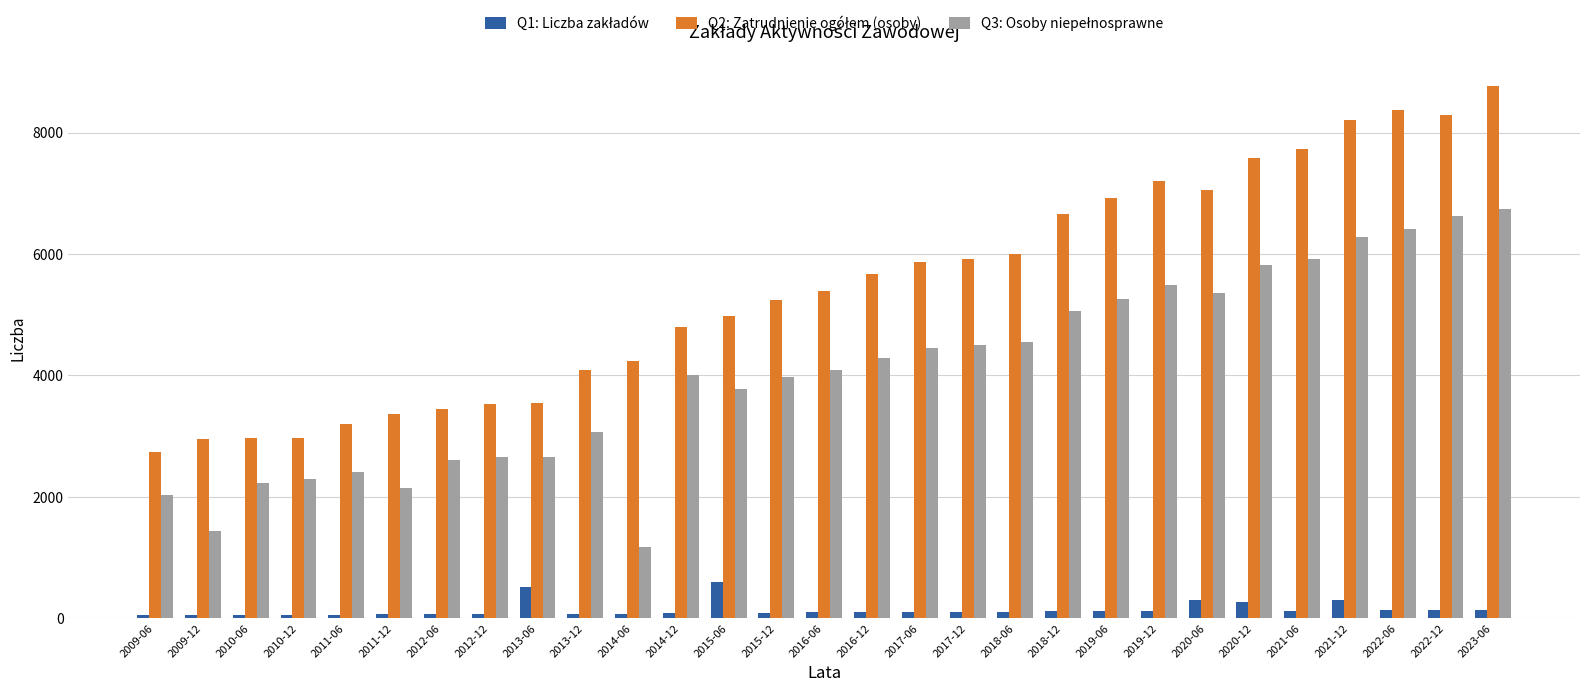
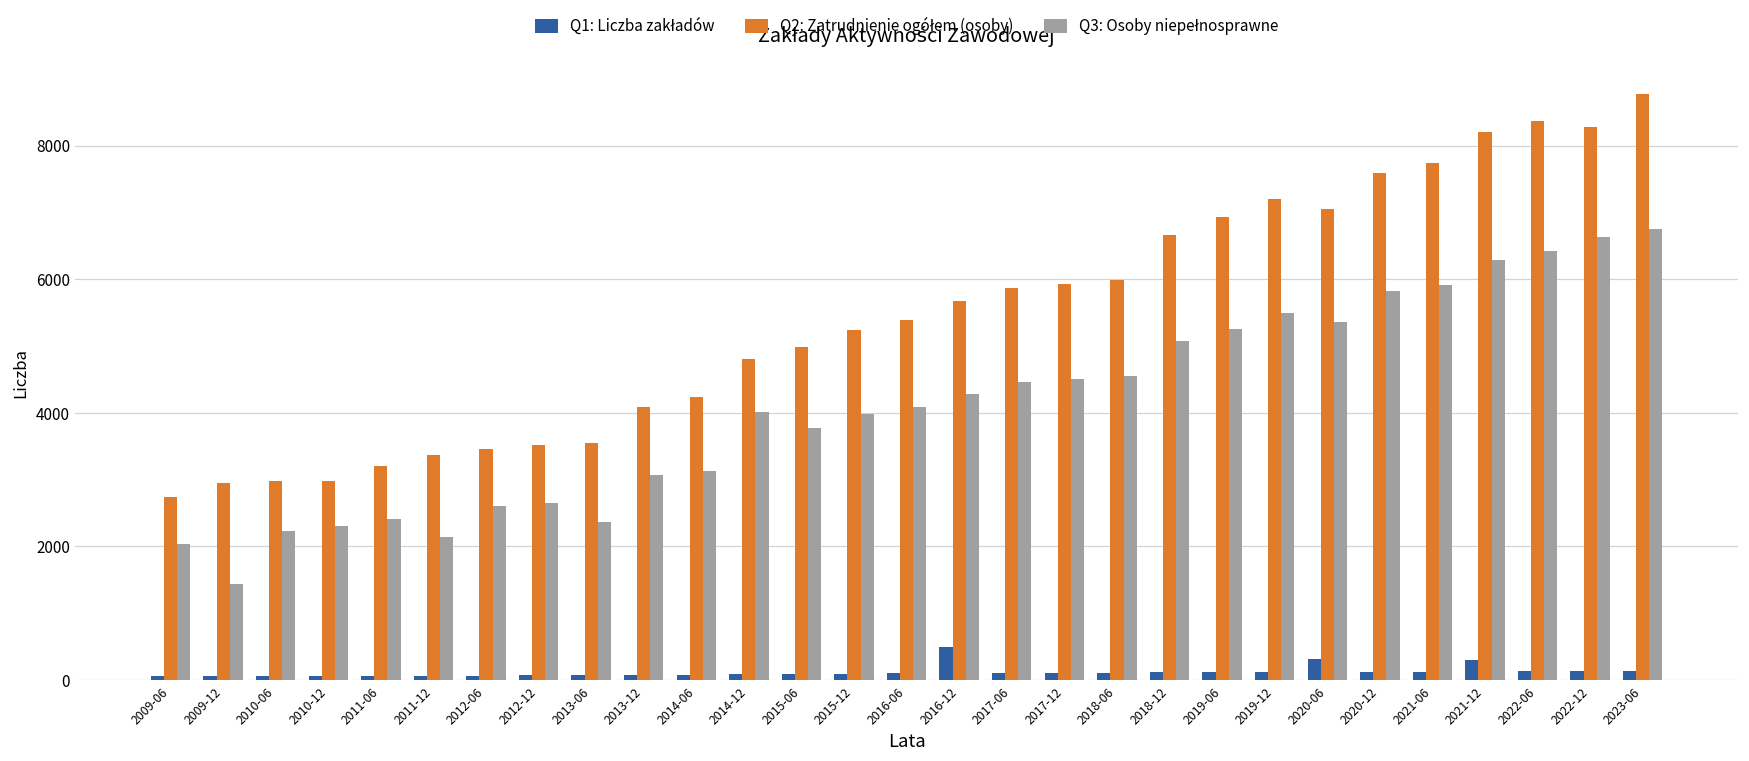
Q1: Liczba zakładów, 2013-06: 500 -> 100
Q3: Osoby niepełnosprawne, 2013-06: 2700 -> 2400
Q3: Osoby niepełnosprawne, 2014-06: 1200 -> 3100
Q1: Liczba zakładów, 2015-06: 600 -> 100
Q1: Liczba zakładów, 2016-12: 100 -> 500
Q1: Liczba zakładów, 2020-12: 300 -> 100
